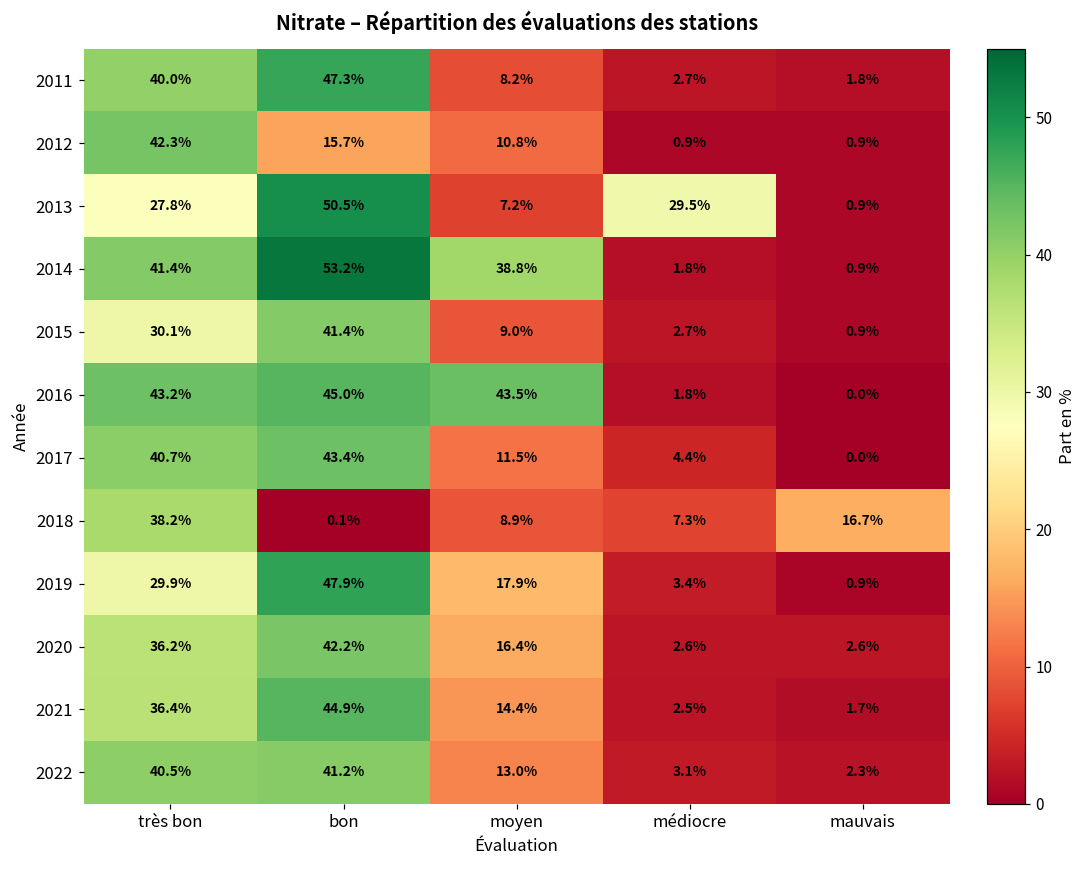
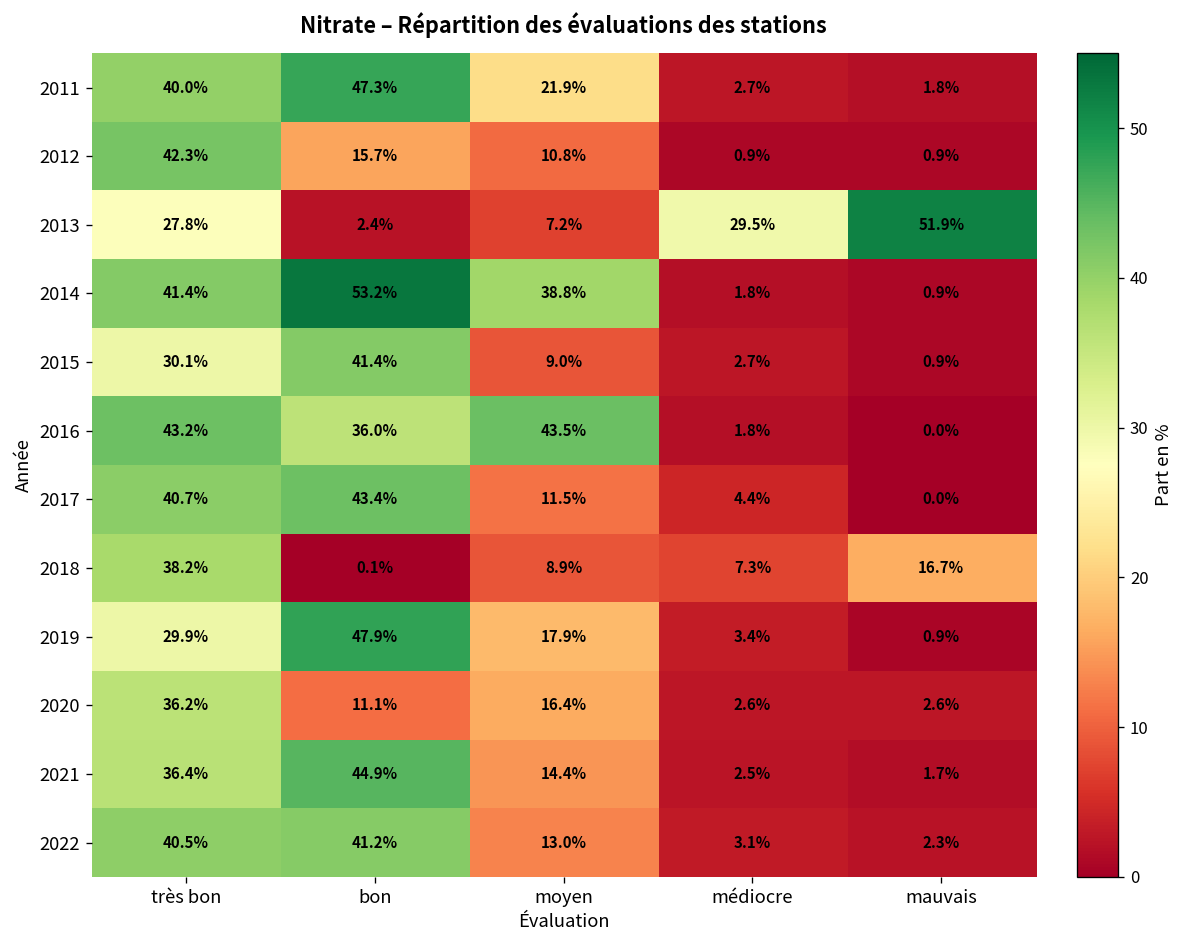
2011, moyen: 8.2% -> 21.9%
2013, bon: 50.5% -> 2.4%
2013, mauvais: 0.9% -> 51.9%
2016, bon: 45.0% -> 36.0%
2020, bon: 42.2% -> 11.1%
